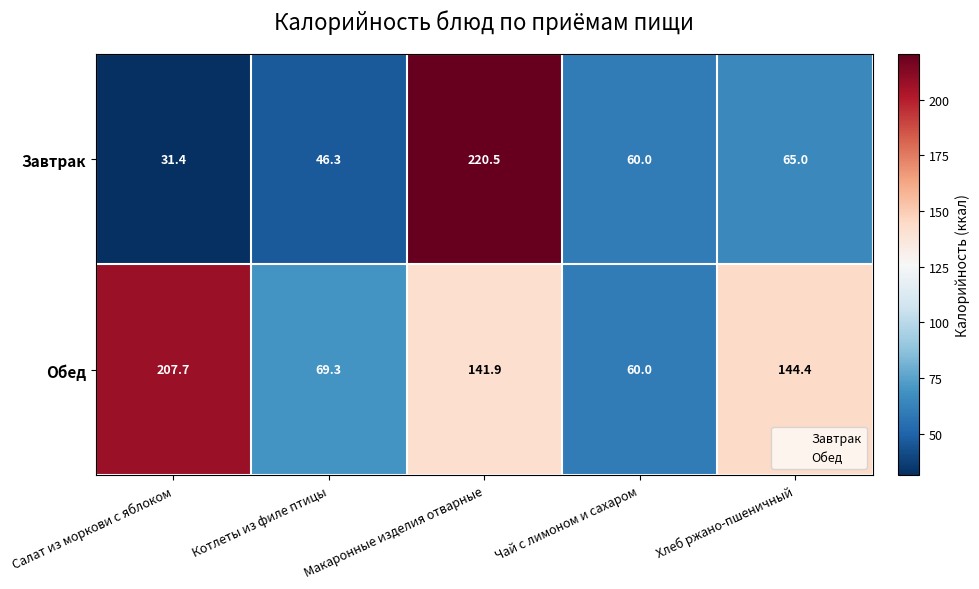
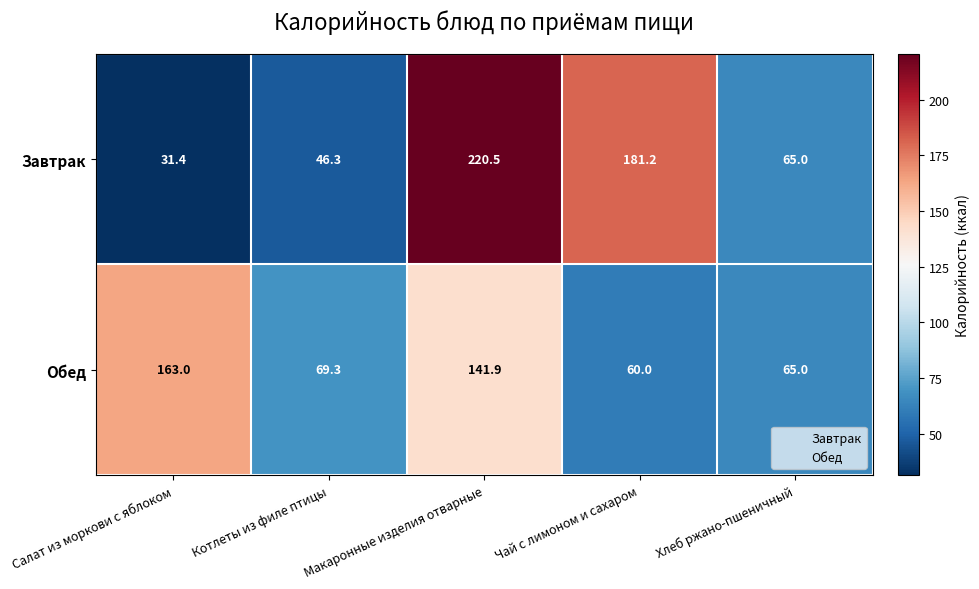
Завтрак, Чай с лимоном и сахаром: 60.0 -> 181.2
Обед, Салат из моркови с яблоком: 207.7 -> 163.0
Обед, Хлеб ржано-пшеничный: 144.4 -> 65.0
